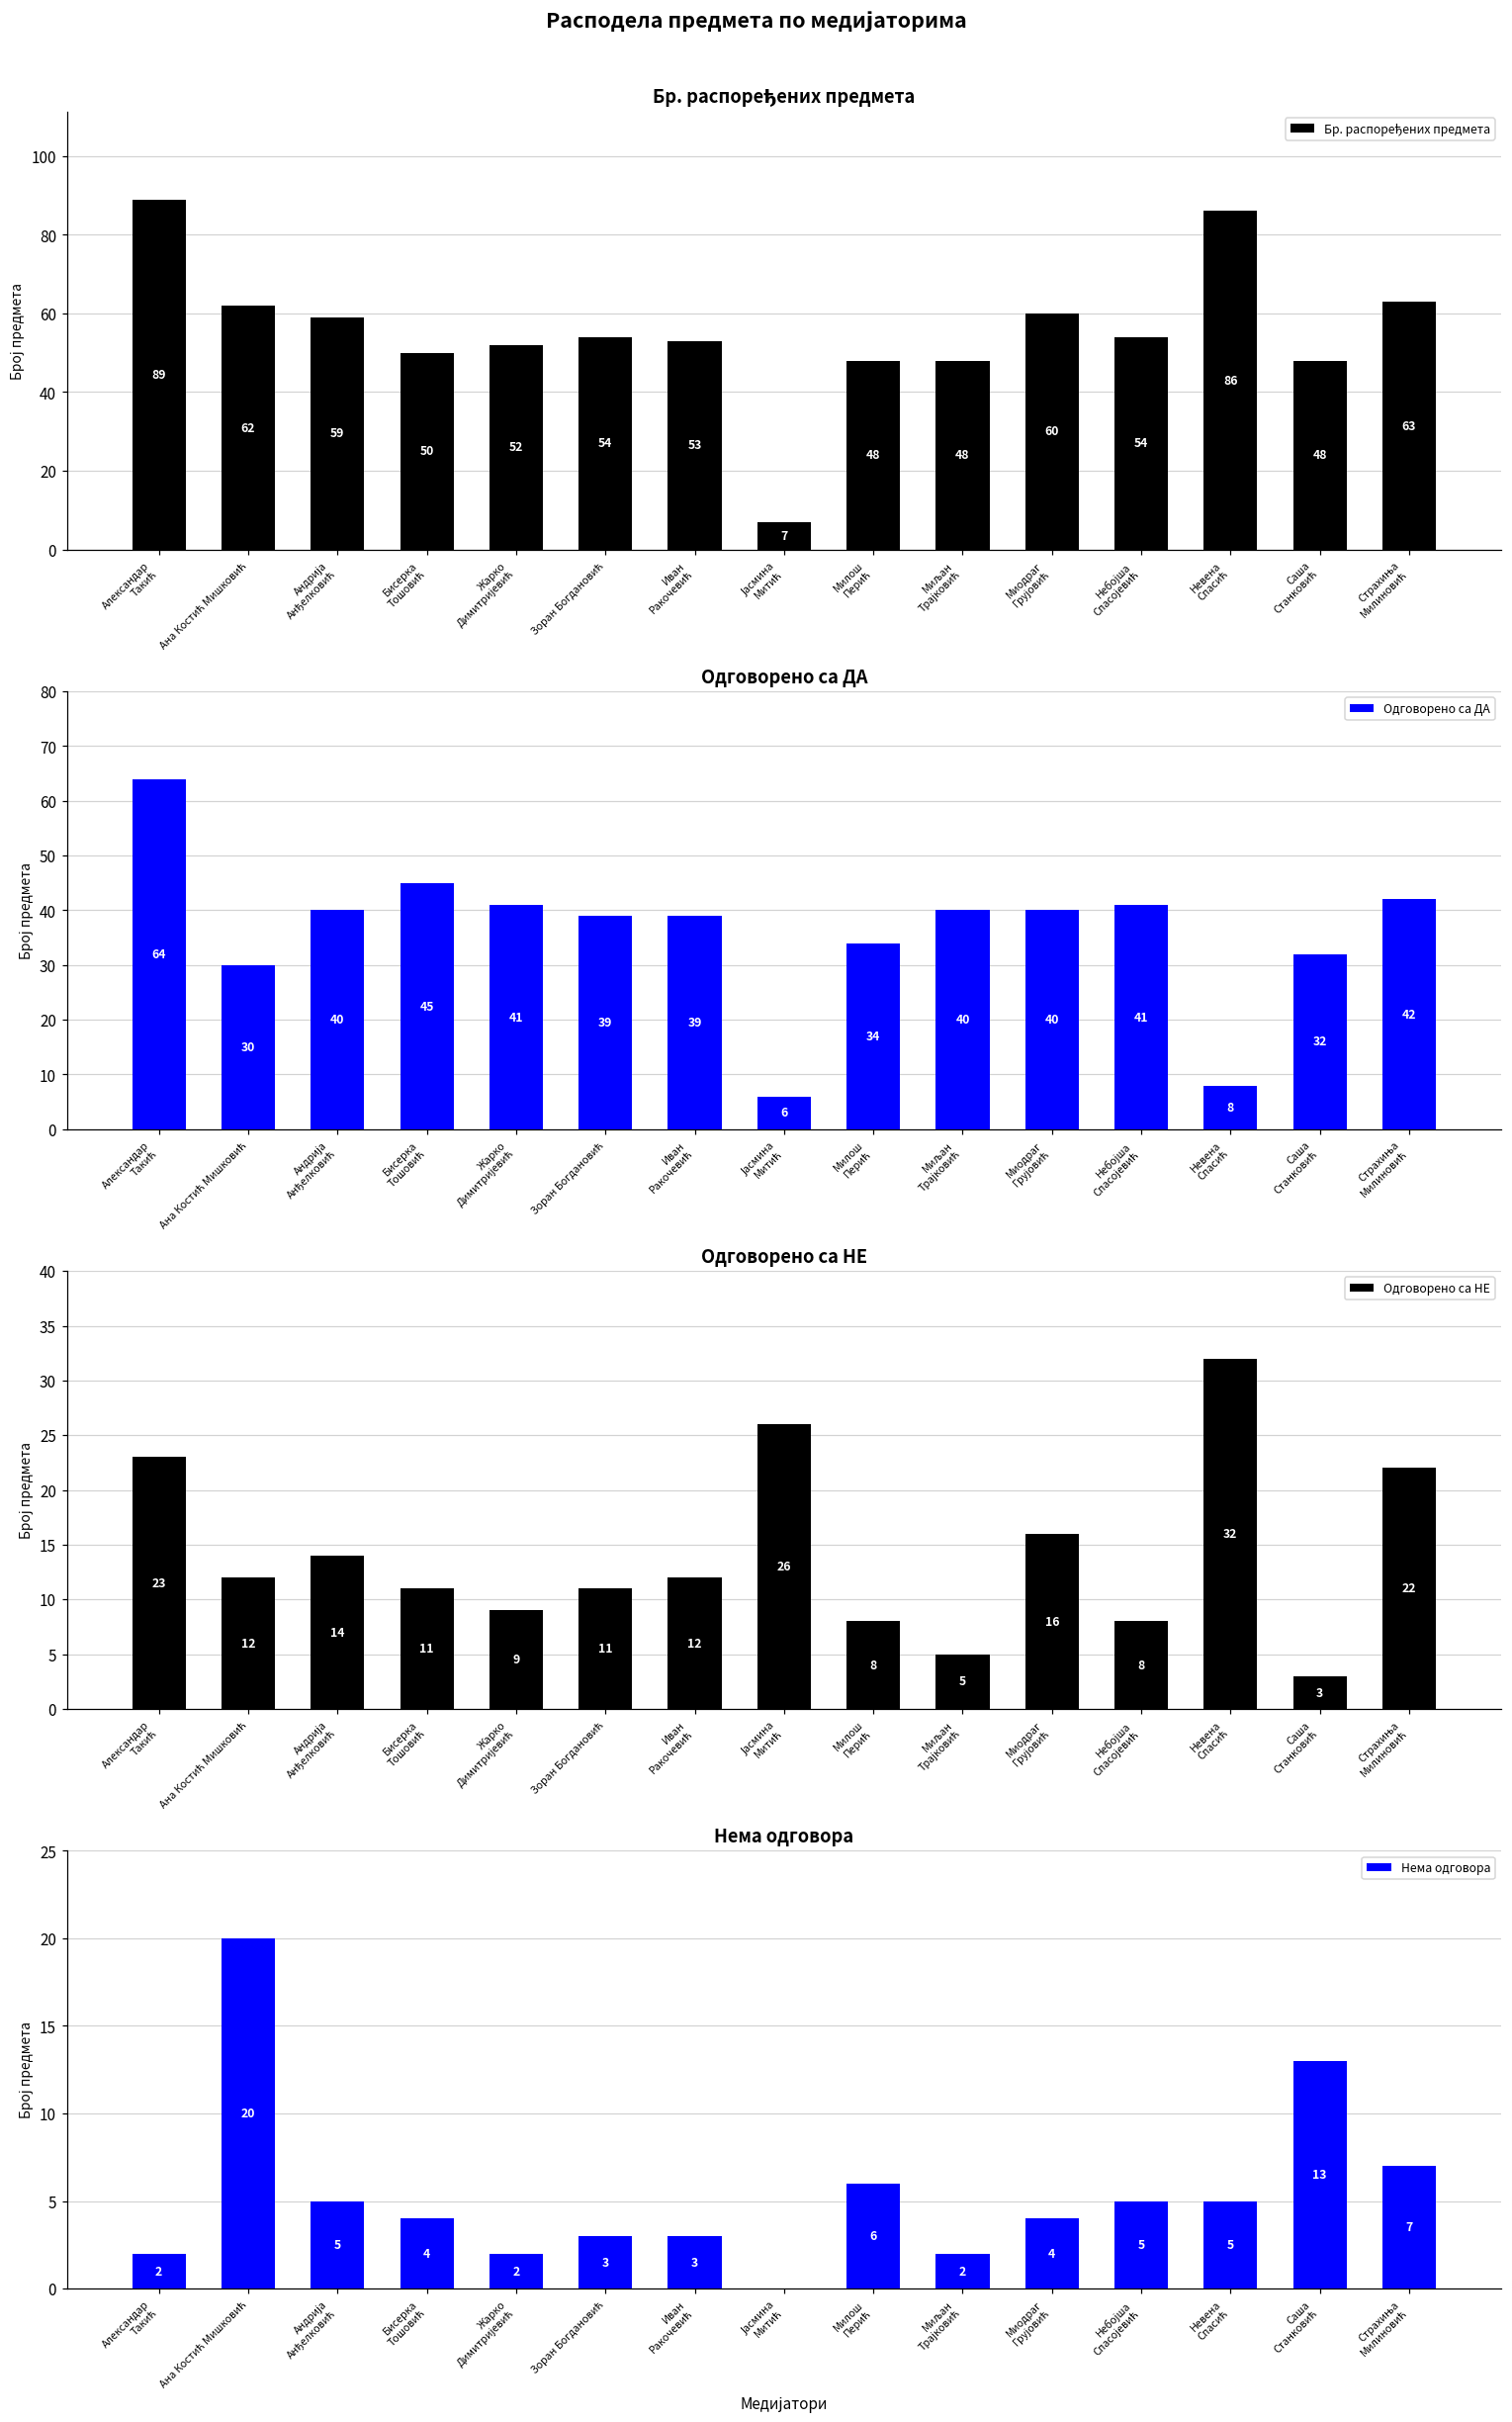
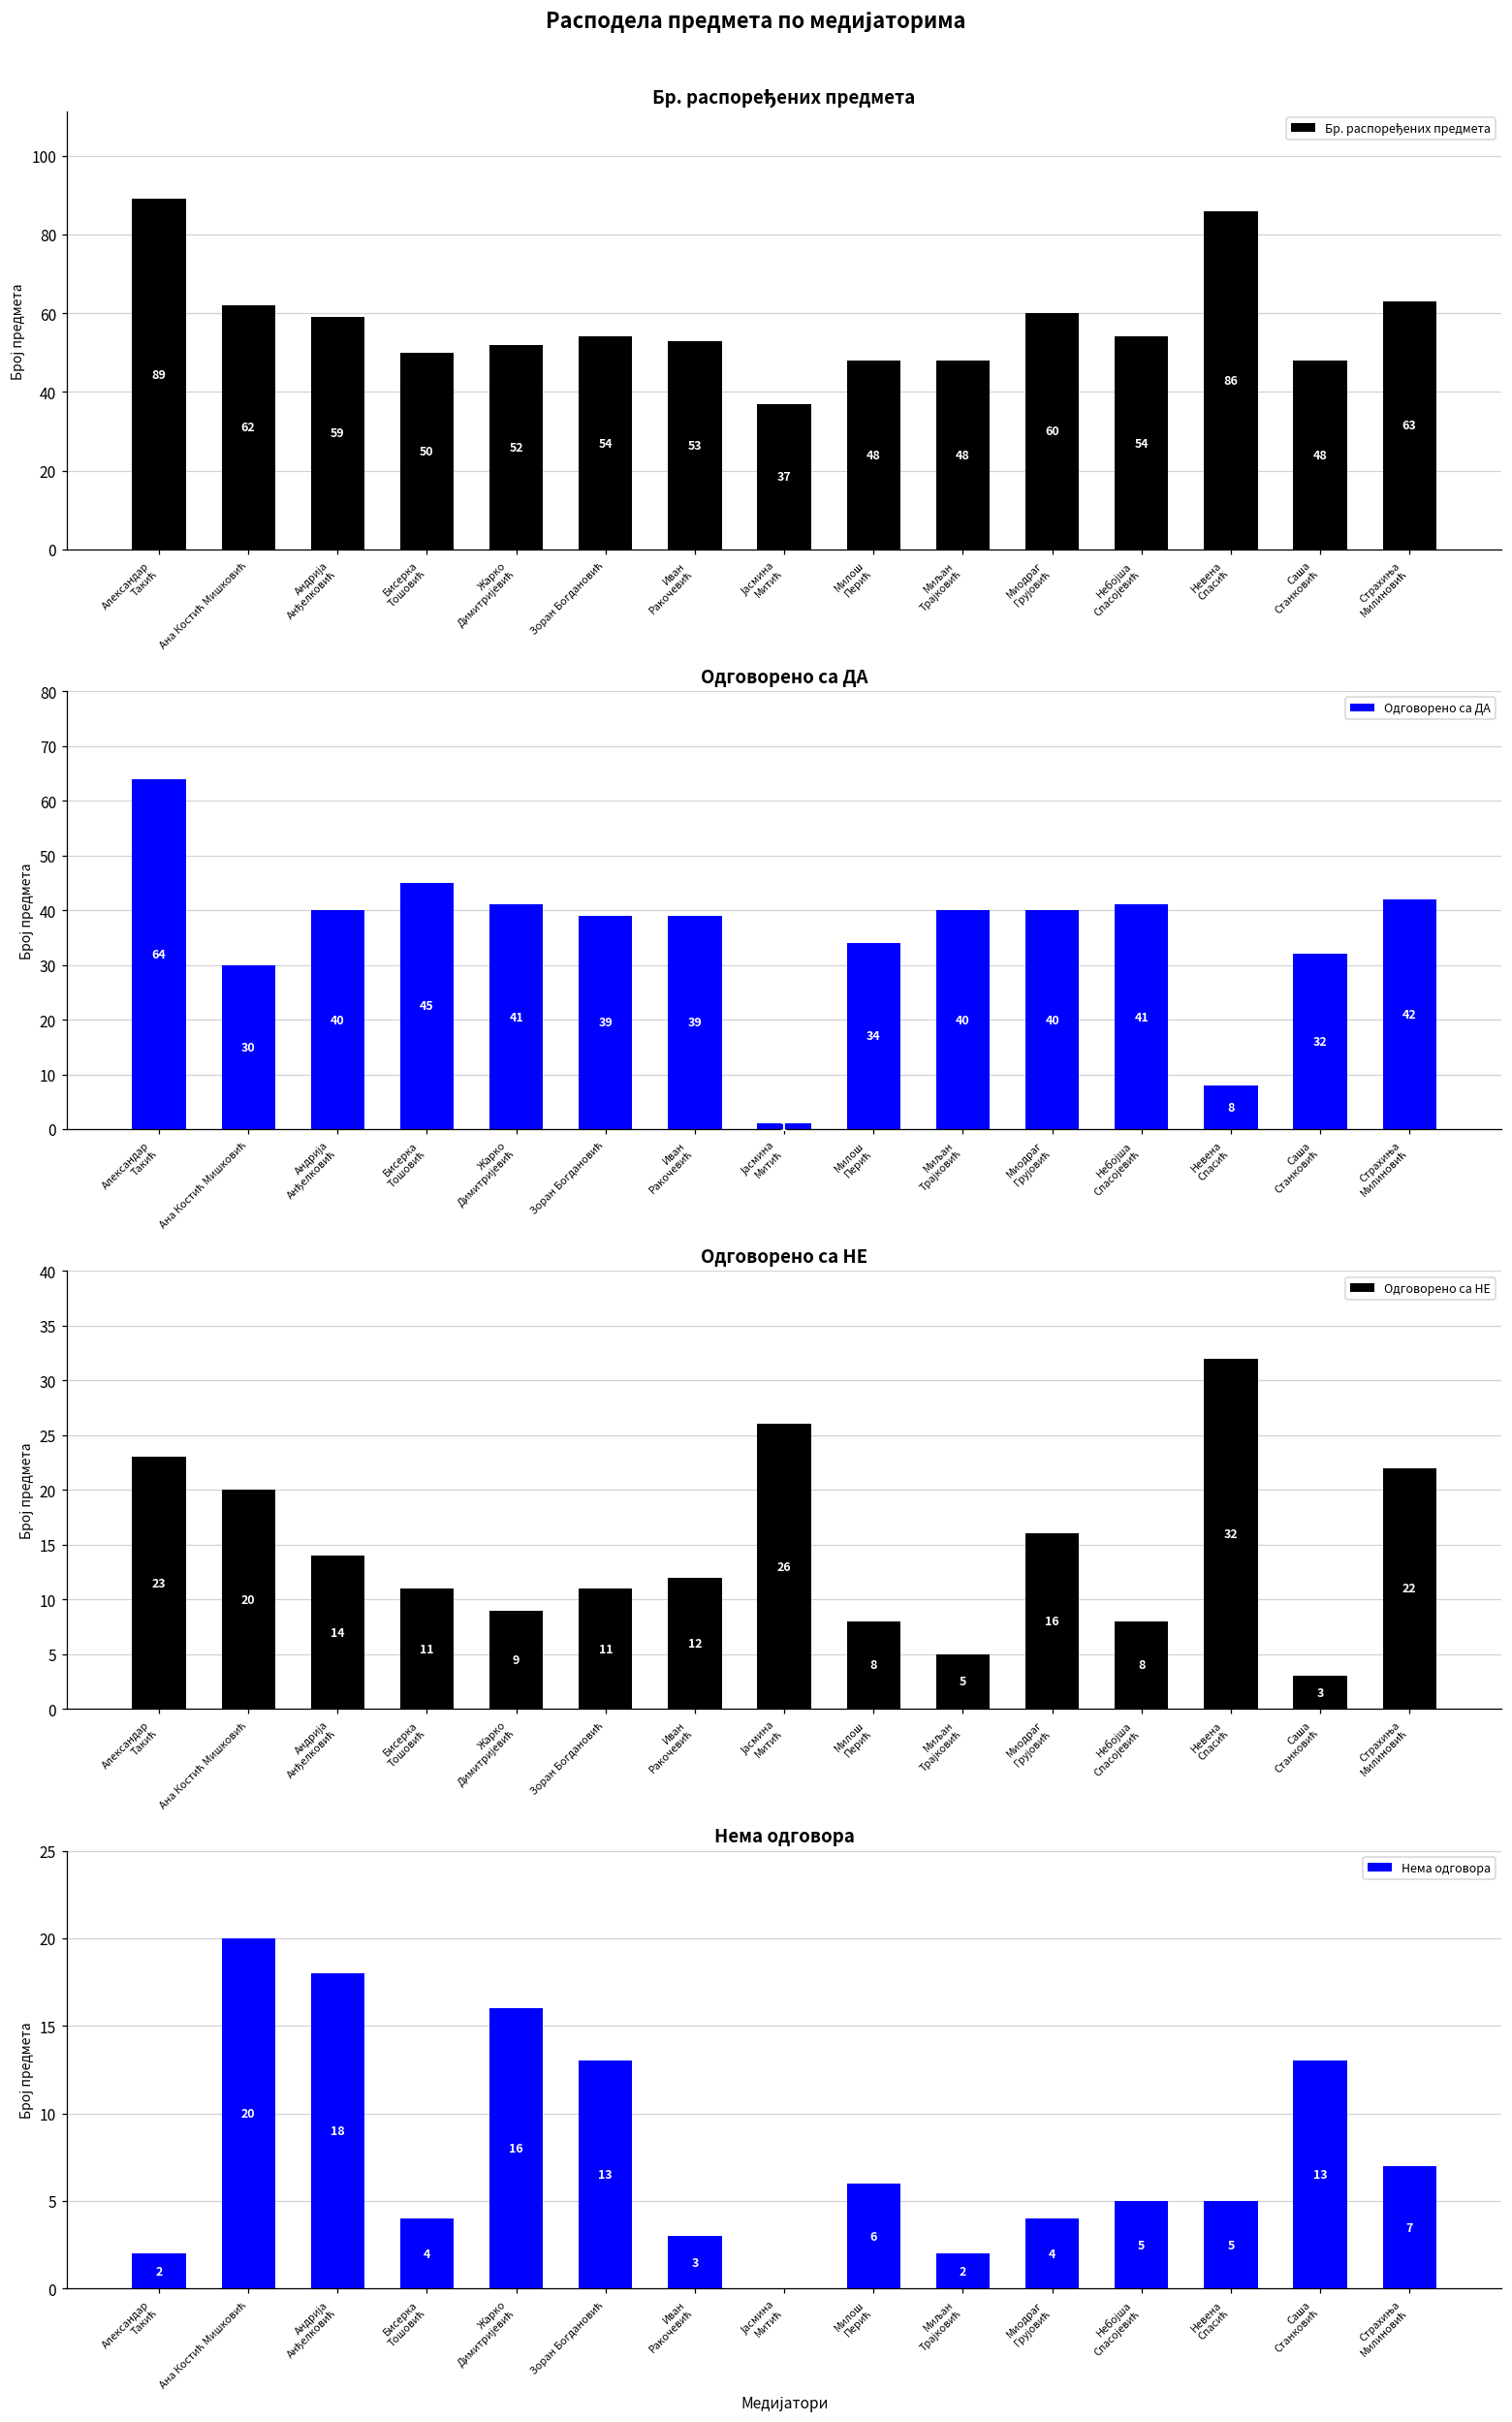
Бр. распоређених предмета, Јасмина Митић: 7 -> 37
Одговорено са ДА, Јасмина Митић: 6 -> 1
Одговорено са НЕ, Ана Костић Мишковић: 12 -> 20
Нема одговора, Андрија Анђелковић: 5 -> 18
Нема одговора, Жарко Димитријевић: 2 -> 16
Нема одговора, Зоран Богдановић: 3 -> 13
